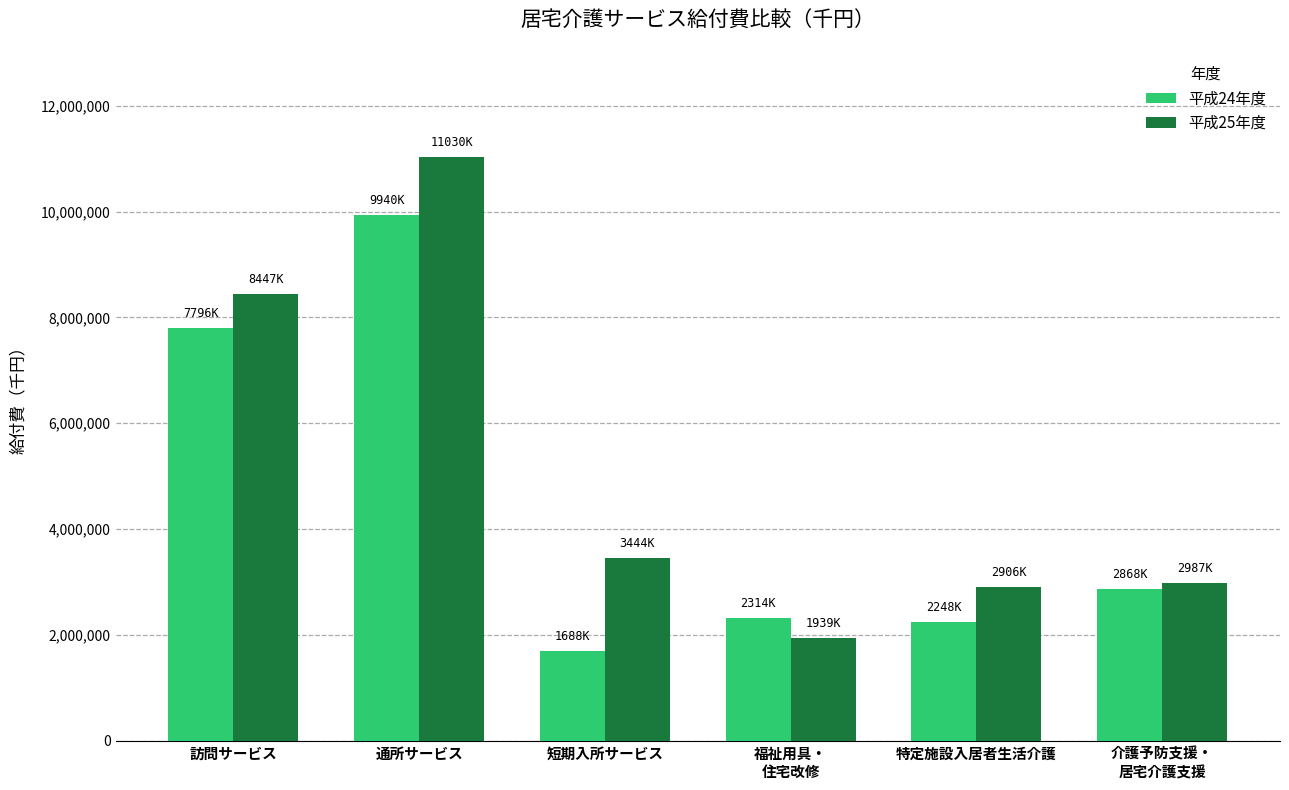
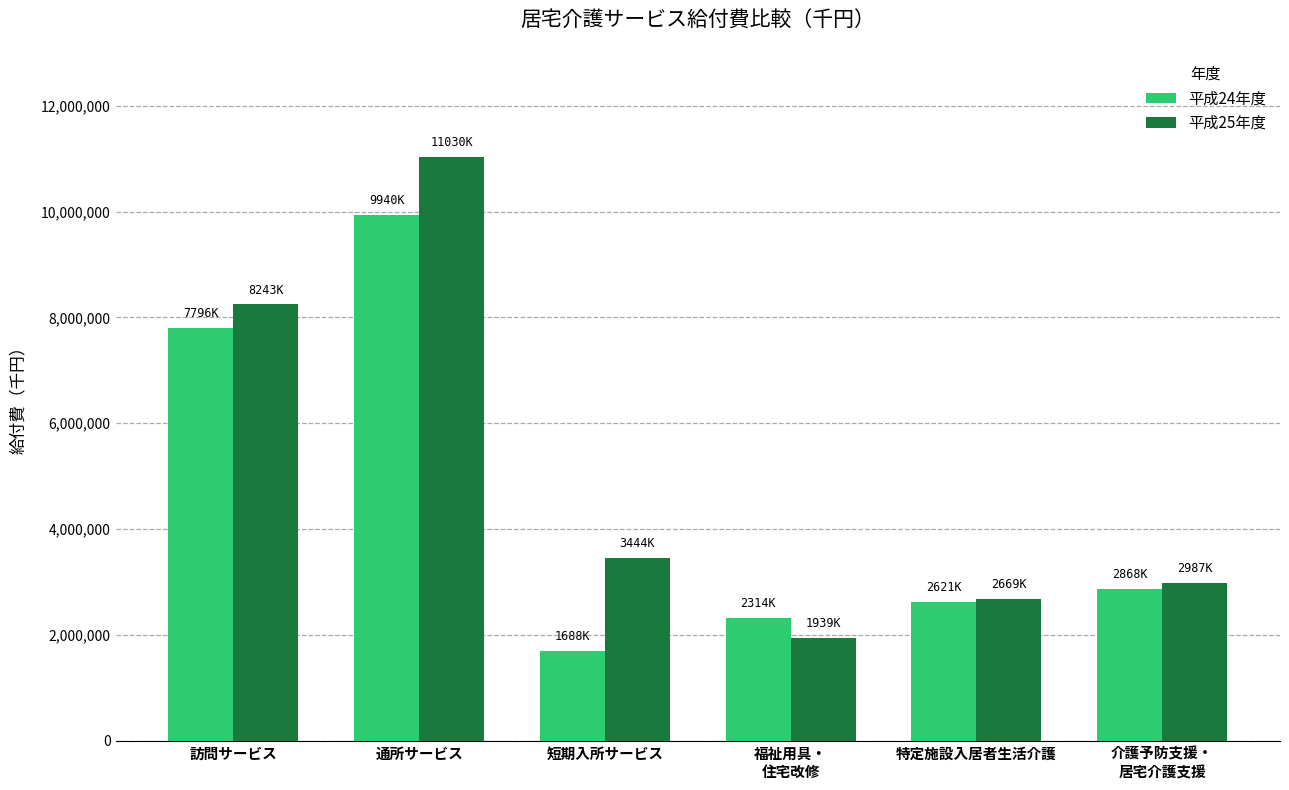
平成25年度, 訪問サービス: 8447K -> 8243K
平成24年度, 特定施設入居者生活介護: 2248K -> 2621K
平成25年度, 特定施設入居者生活介護: 2906K -> 2669K
